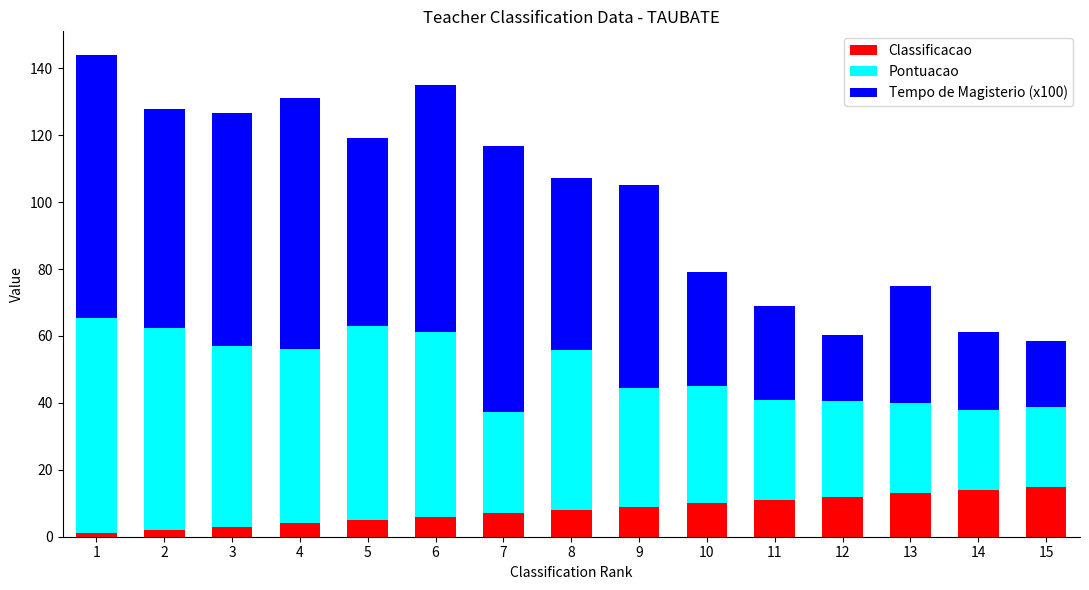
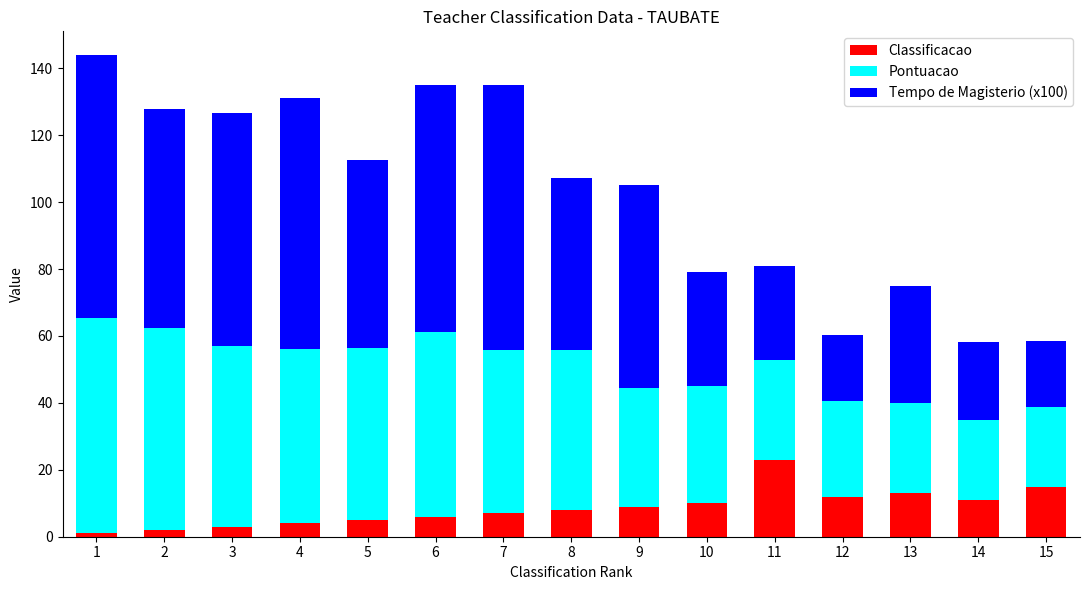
Pontuacao, 5: 58 -> 51
Pontuacao, 7: 30 -> 49
Classificacao, 11: 11 -> 23
Classificacao, 14: 14 -> 11
